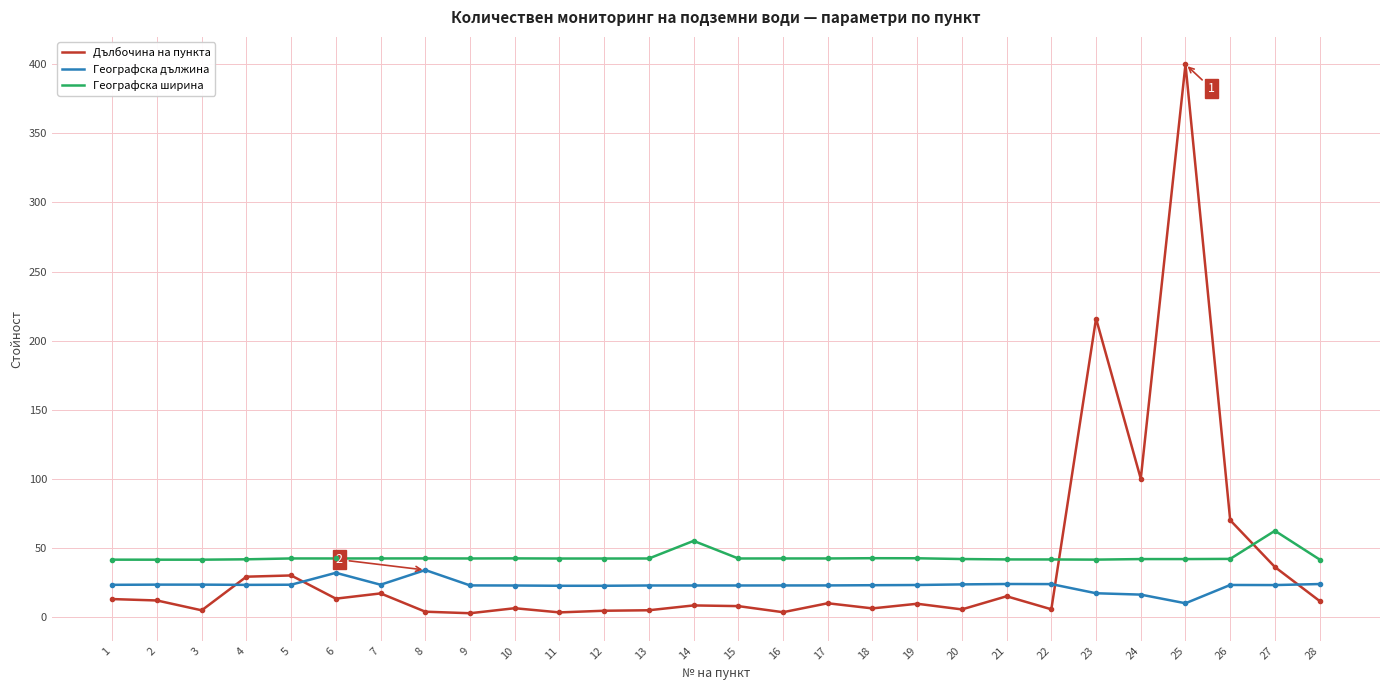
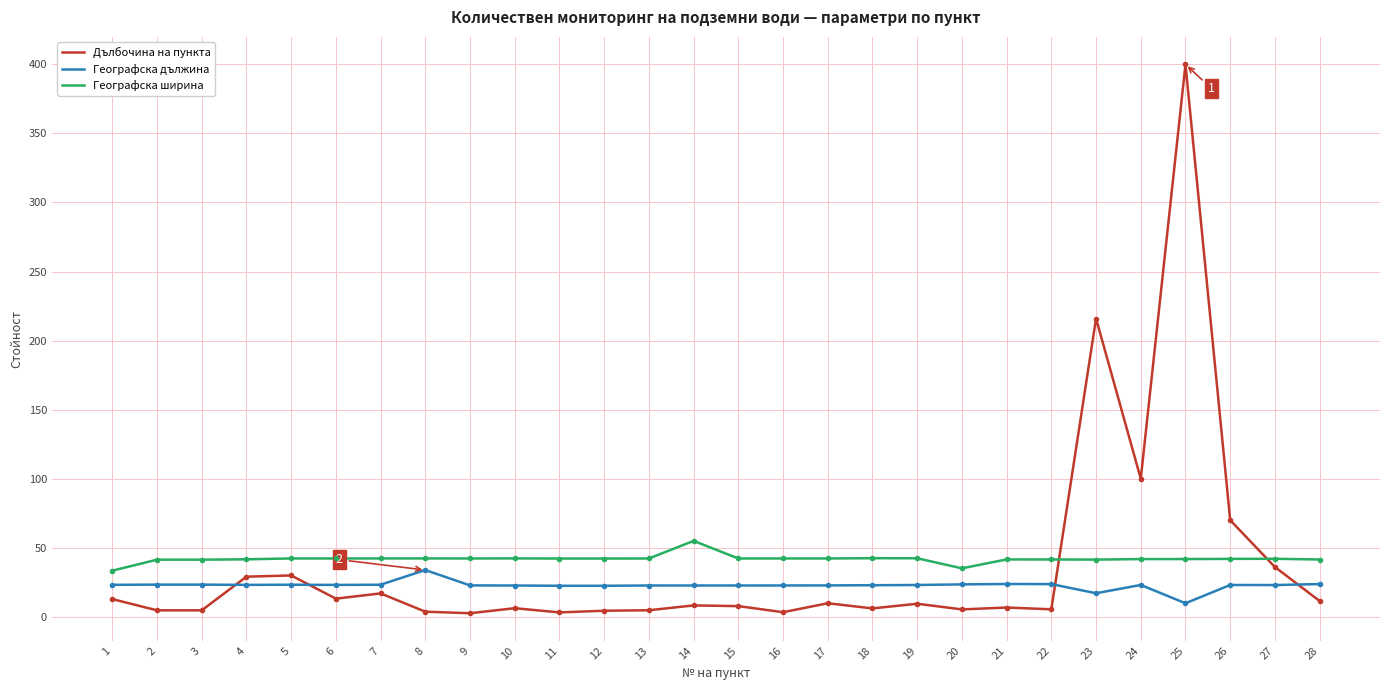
Географска ширина, 1: 41 -> 33
Дълбочина на пункта, 2: 12 -> 5
Географска дължина, 6: 32 -> 23
Географска ширина, 20: 42 -> 35
Дълбочина на пункта, 21: 15 -> 7
Географска дължина, 24: 16 -> 23
Географска ширина, 27: 62 -> 42
